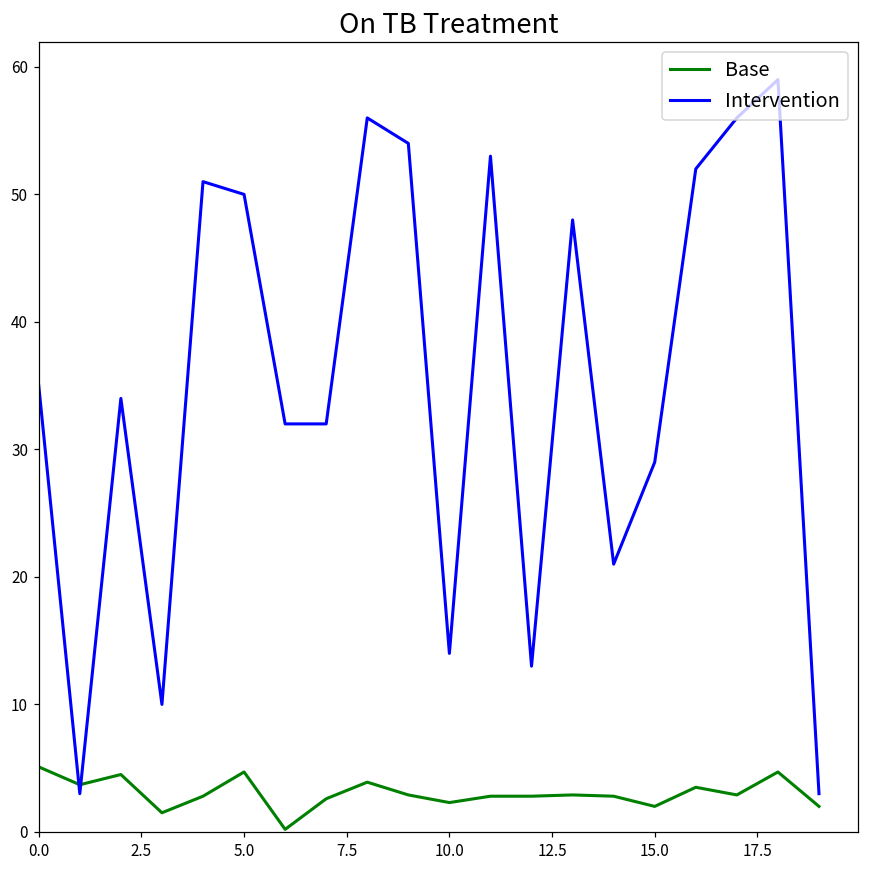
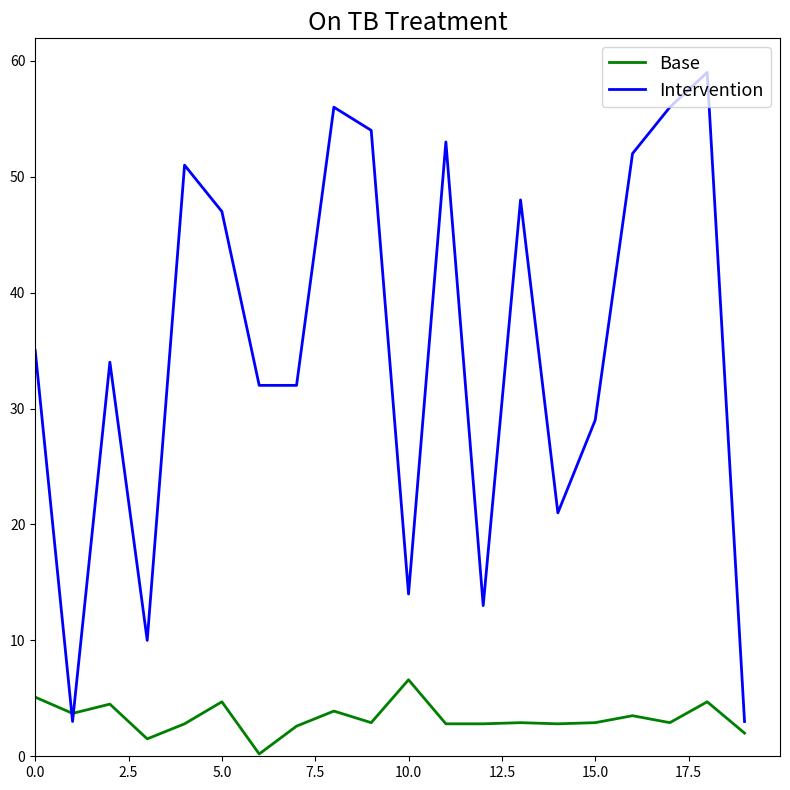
Intervention, 5.0: 50 -> 47
Base, 10.0: 2.3 -> 6.6
Base, 15.0: 2.0 -> 2.9
